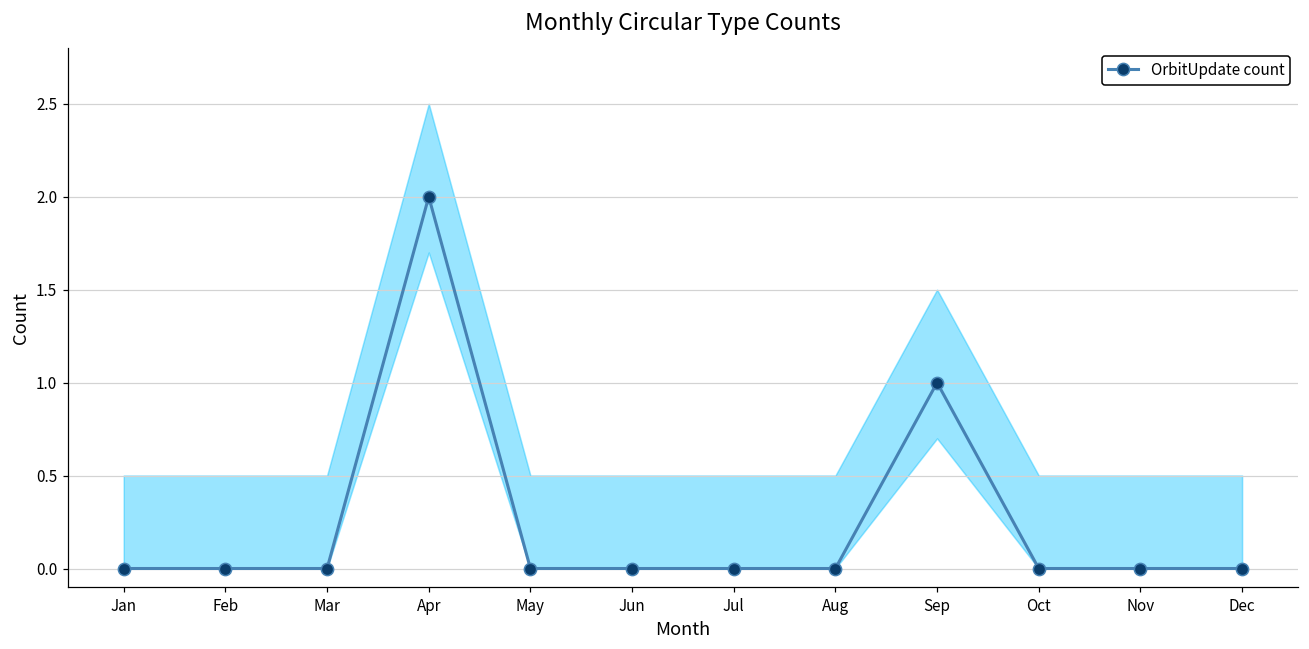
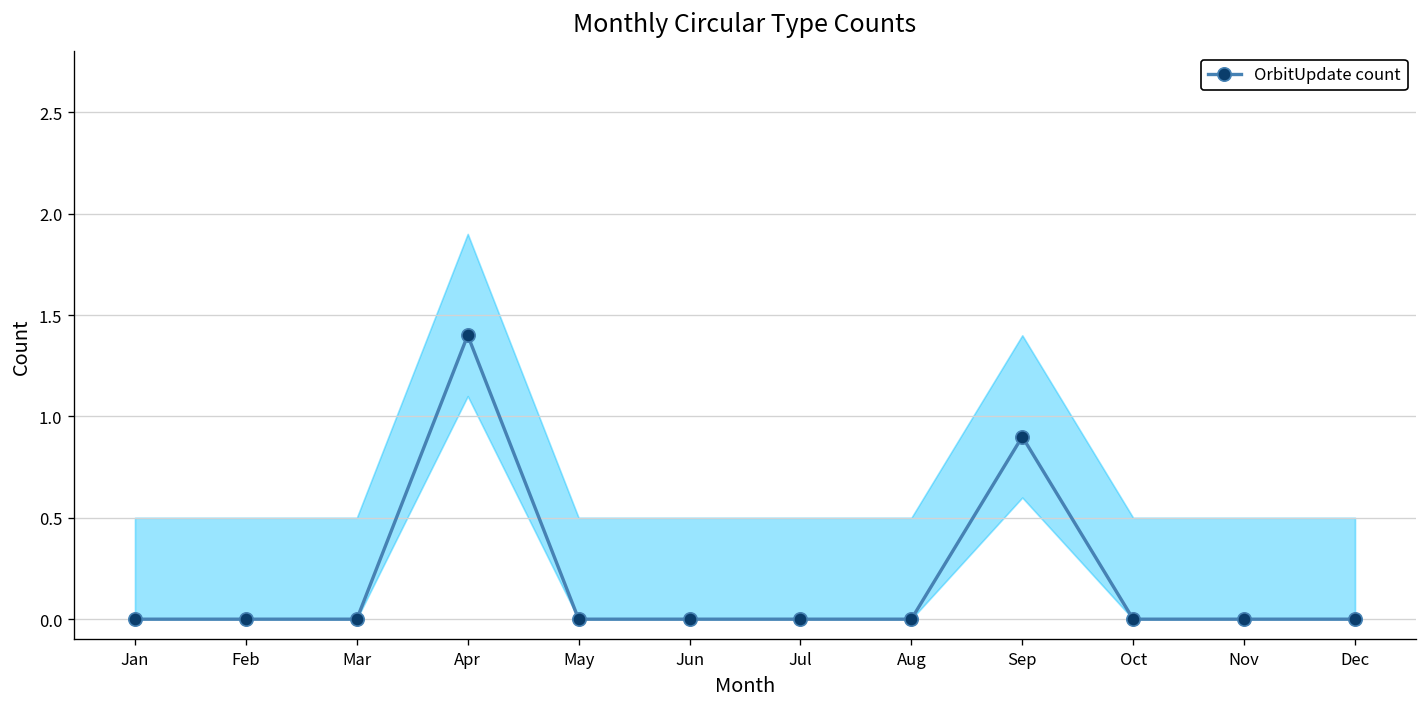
OrbitUpdate count, Apr: 2.0 -> 1.4
OrbitUpdate count, Sep: 1.0 -> 0.9
